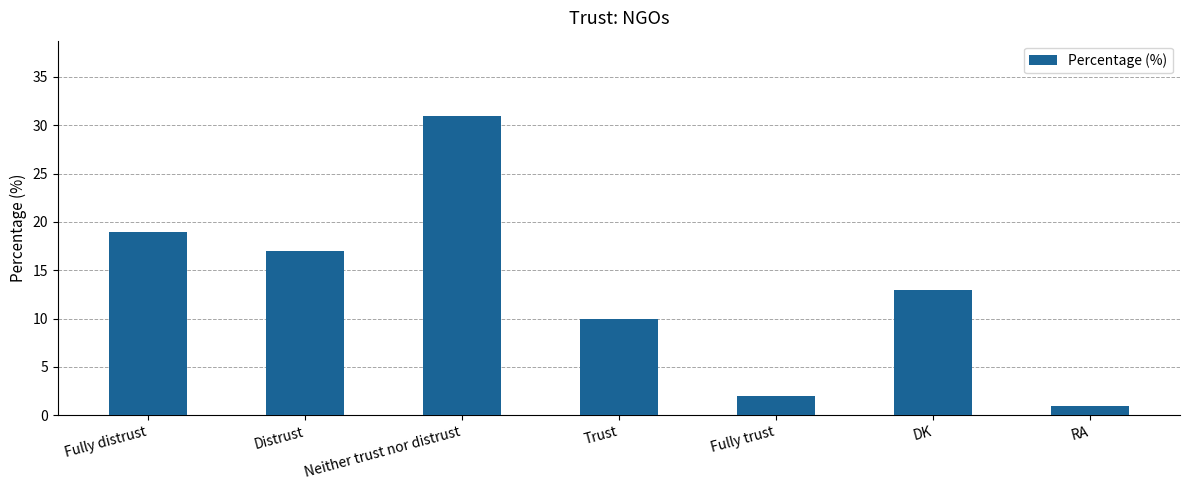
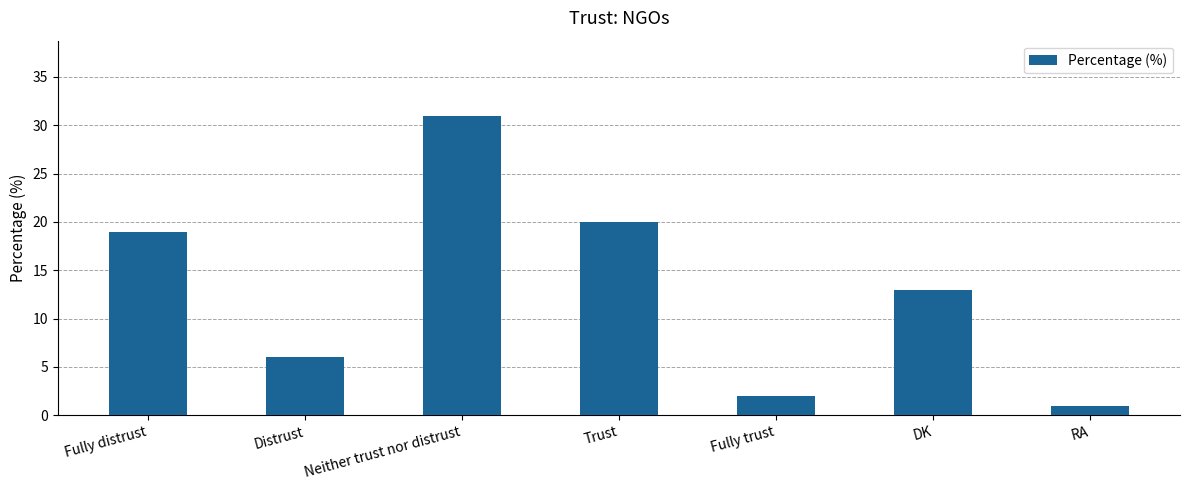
Distrust: 17 -> 6
Trust: 10 -> 20
